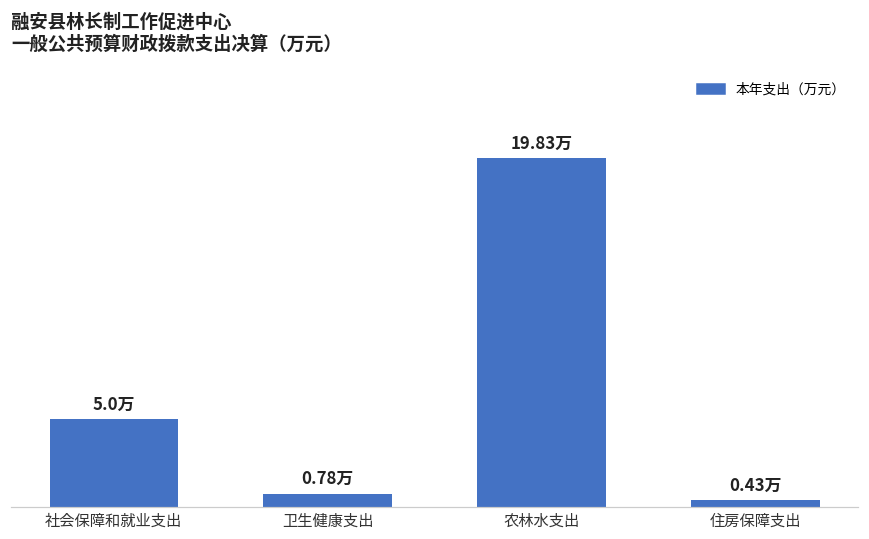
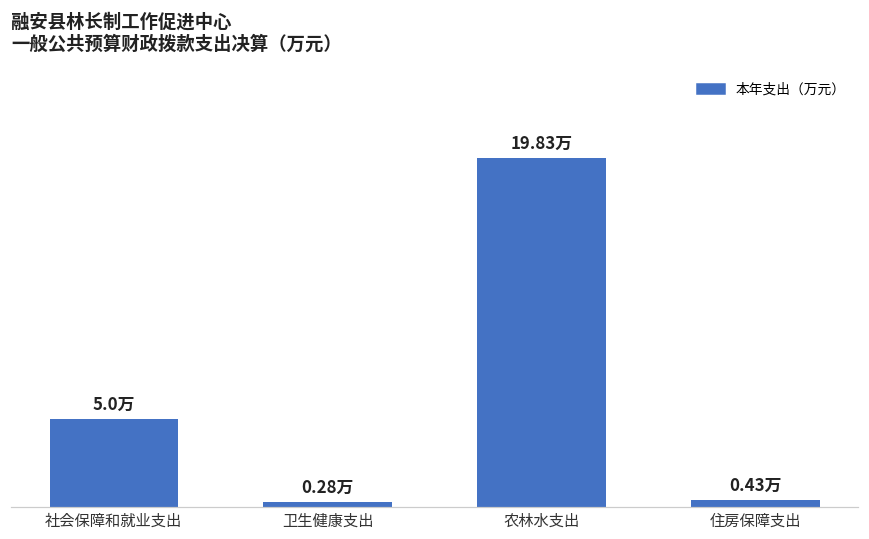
卫生健康支出: 0.78万 -> 0.28万
